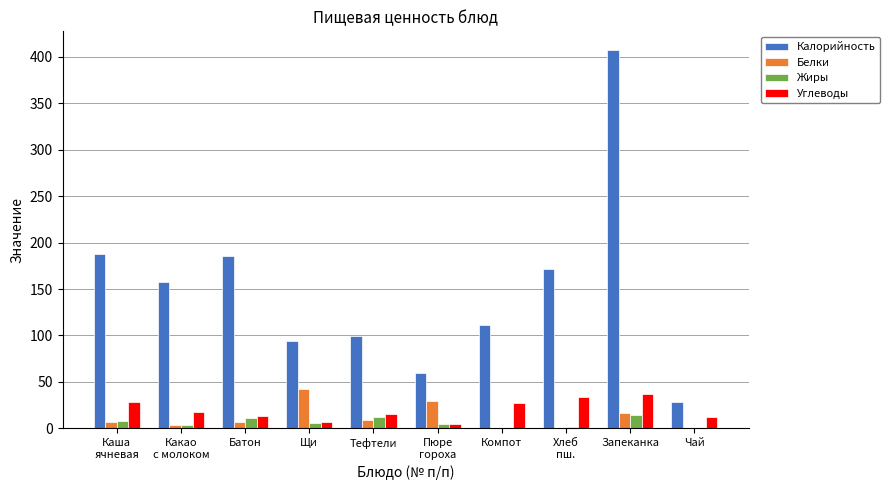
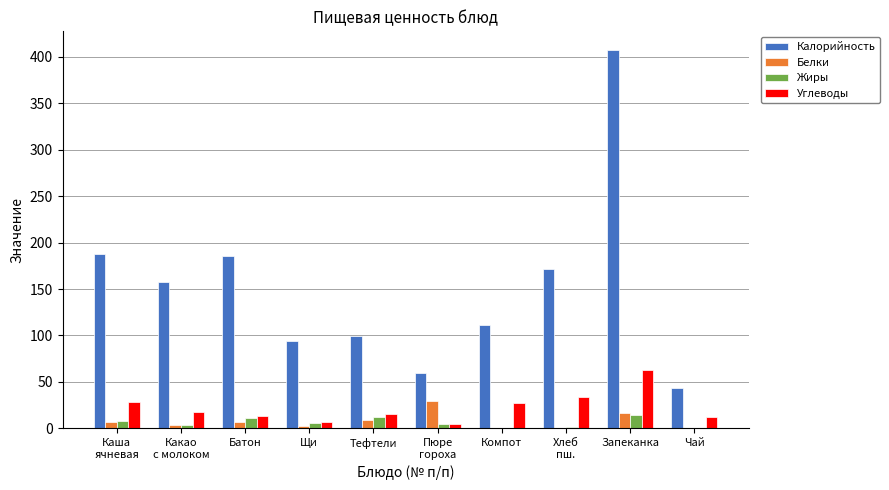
Белки, Щи: 40 -> 0
Углеводы, Запеканка: 40 -> 60
Калорийность, Чай: 30 -> 40
